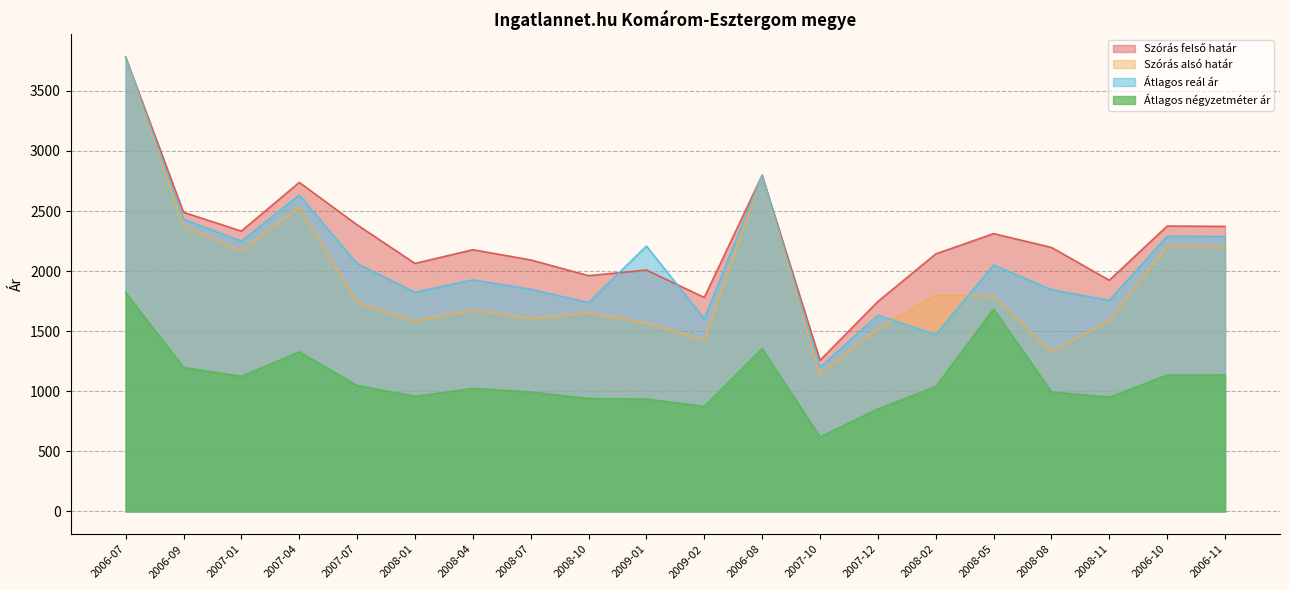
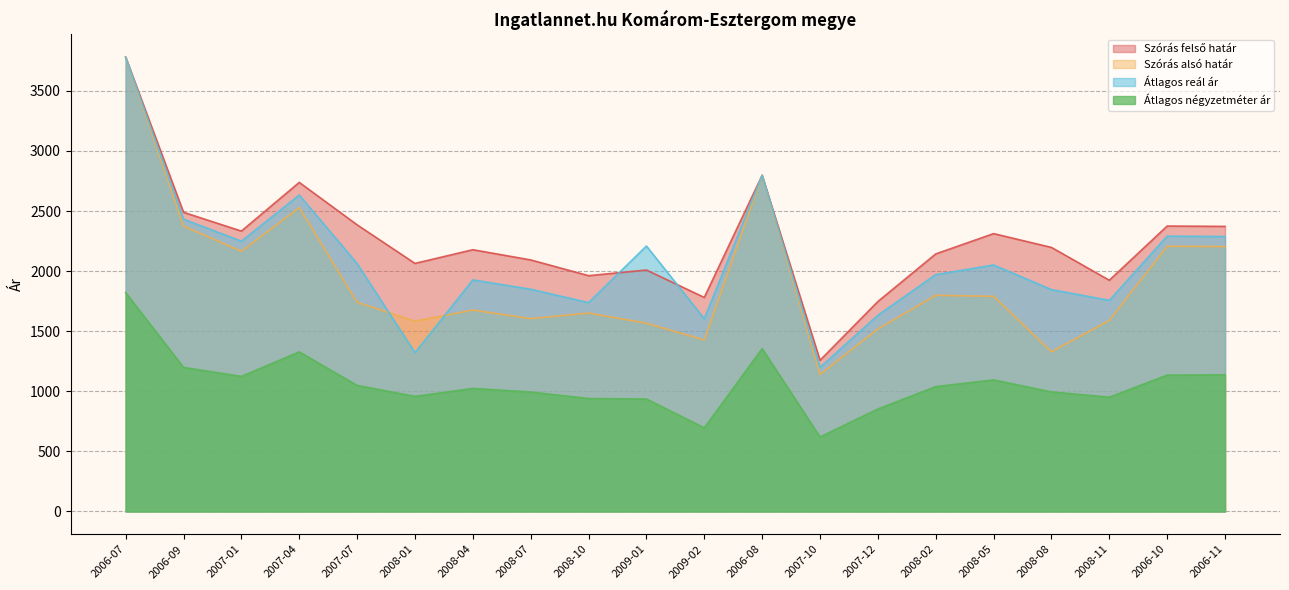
Átlagos reál ár, 2008-01: 1820 -> 1320
Átlagos négyzetméter ár, 2009-02: 870 -> 700
Átlagos reál ár, 2008-02: 1470 -> 1970
Átlagos négyzetméter ár, 2008-05: 1690 -> 1100
